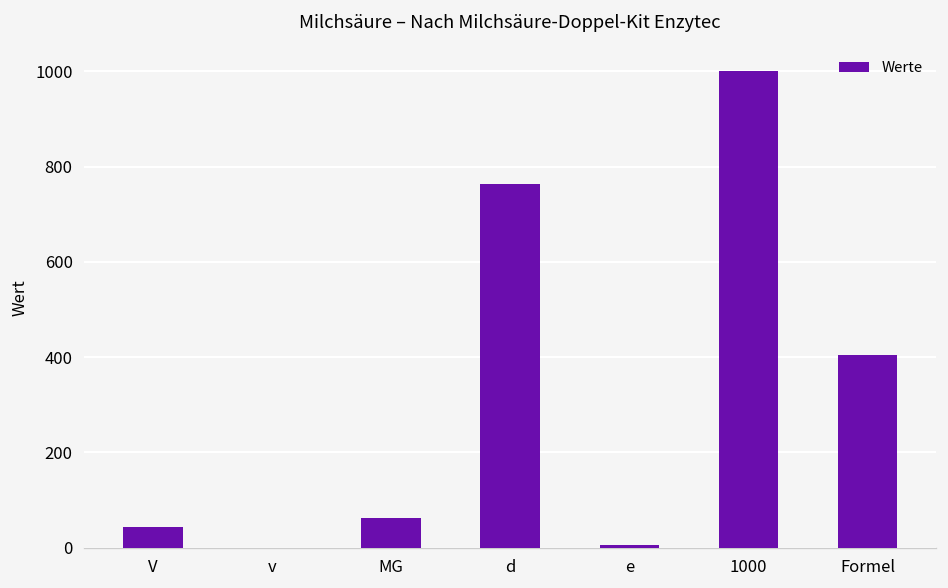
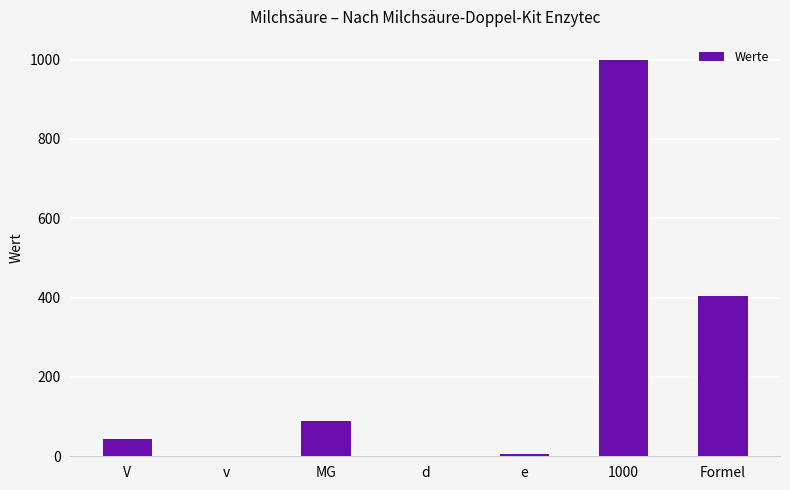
MG: 60 -> 90
d: 760 -> 0
